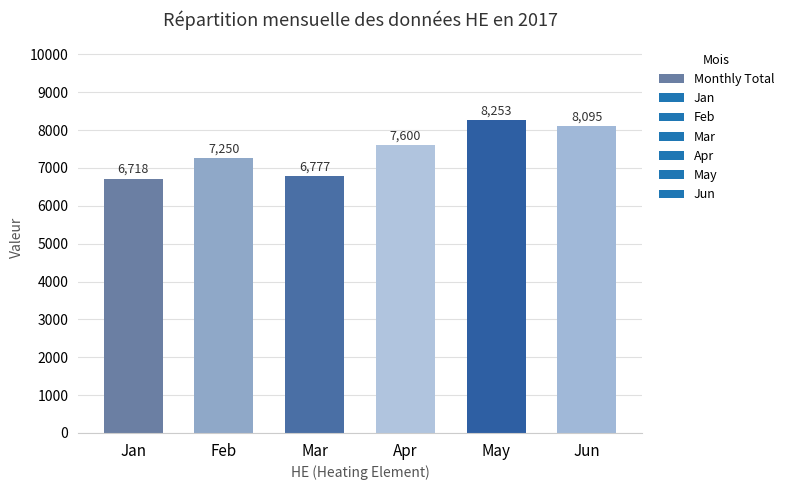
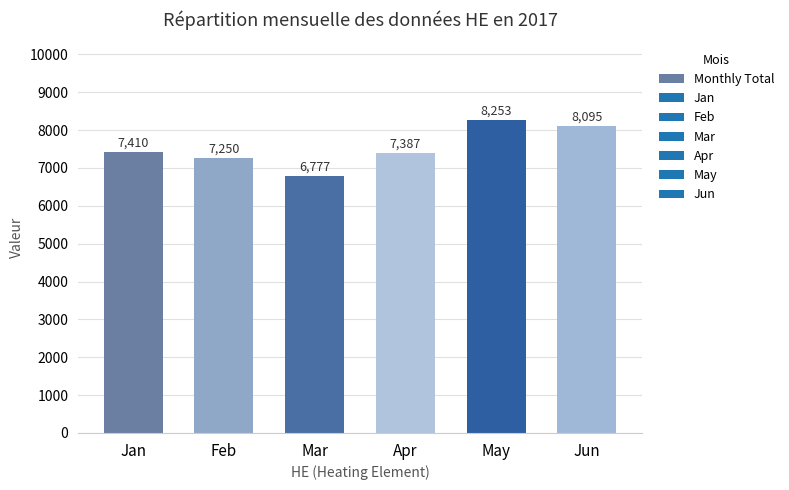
Jan: 6,718 -> 7,410
Apr: 7,600 -> 7,387
